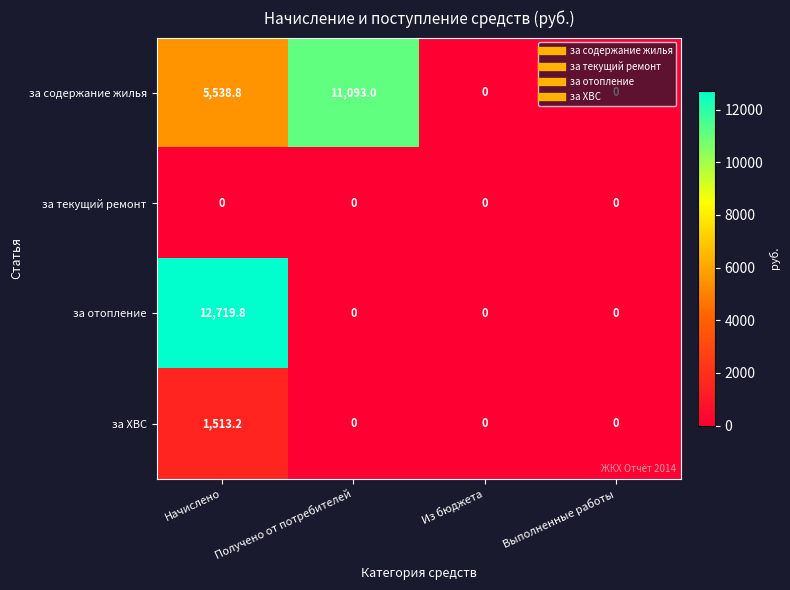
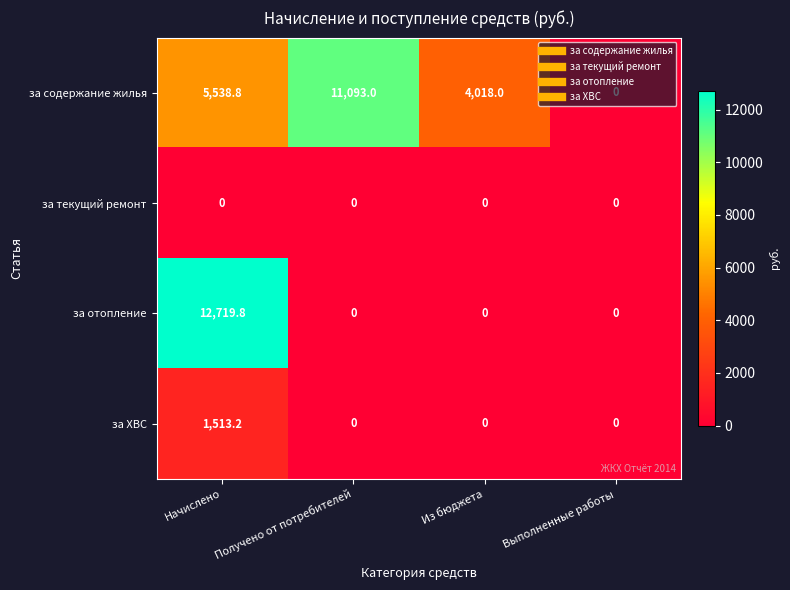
за содержание жилья, Из бюджета: 0 -> 4,018.0
